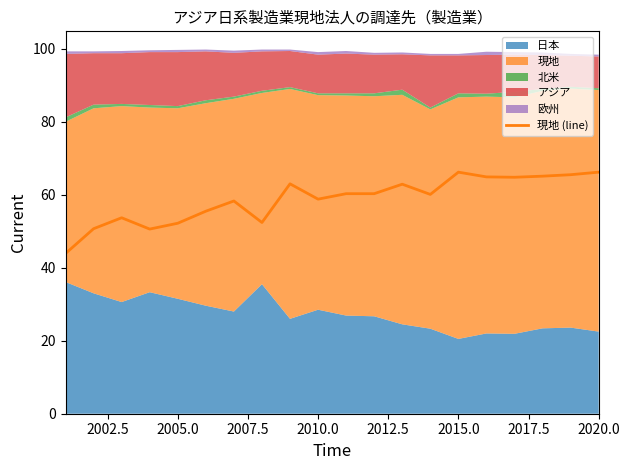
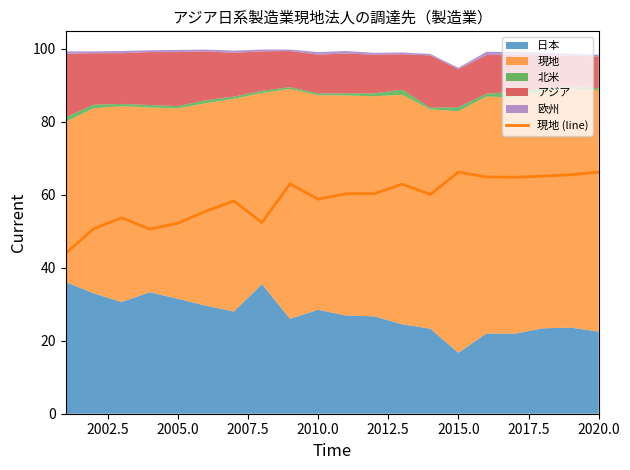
日本, 2015.0: 21 -> 17
